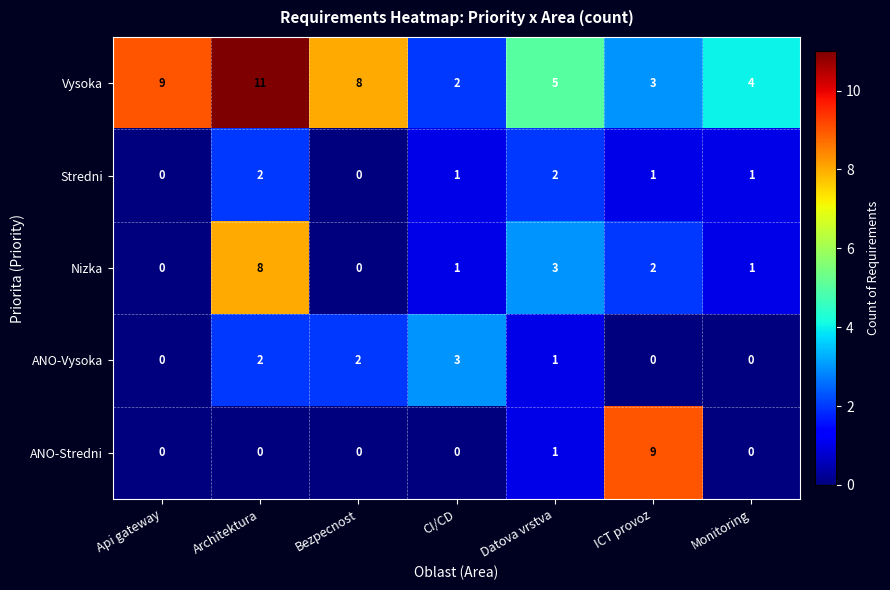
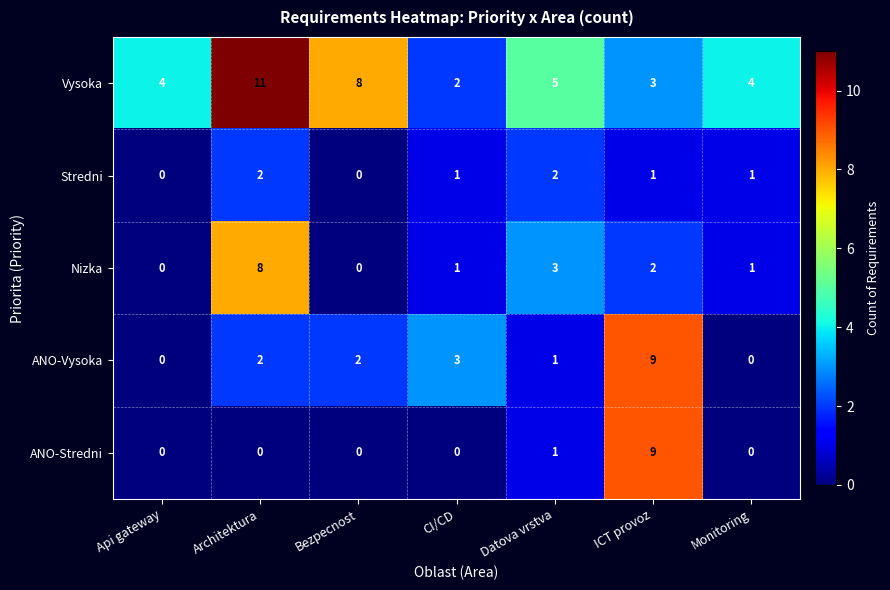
Vysoka, Api gateway: 9 -> 4
ANO-Vysoka, ICT provoz: 0 -> 9
